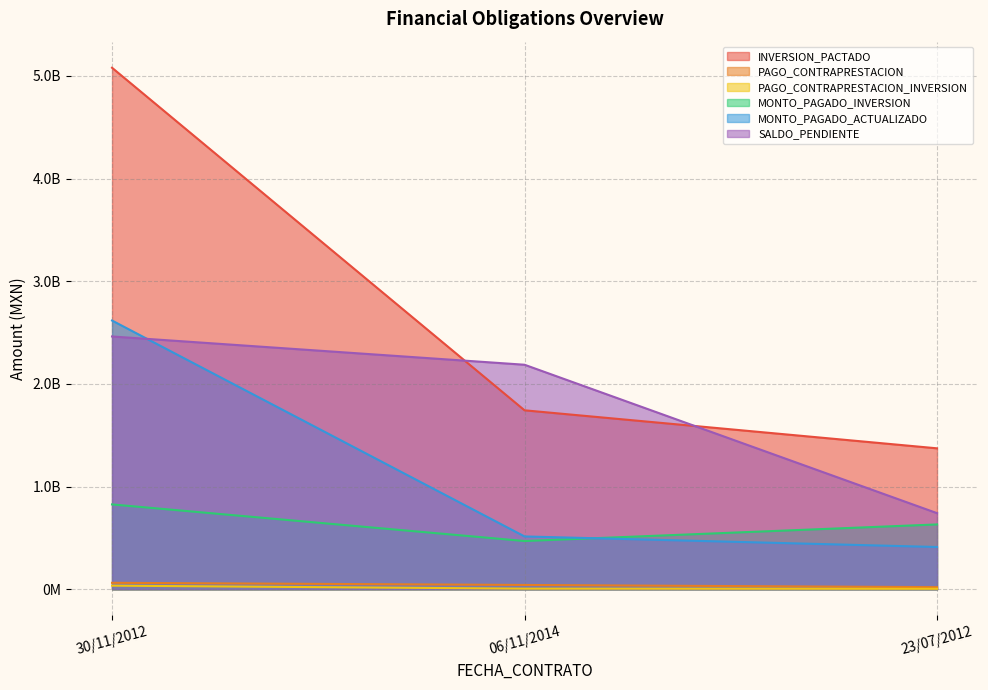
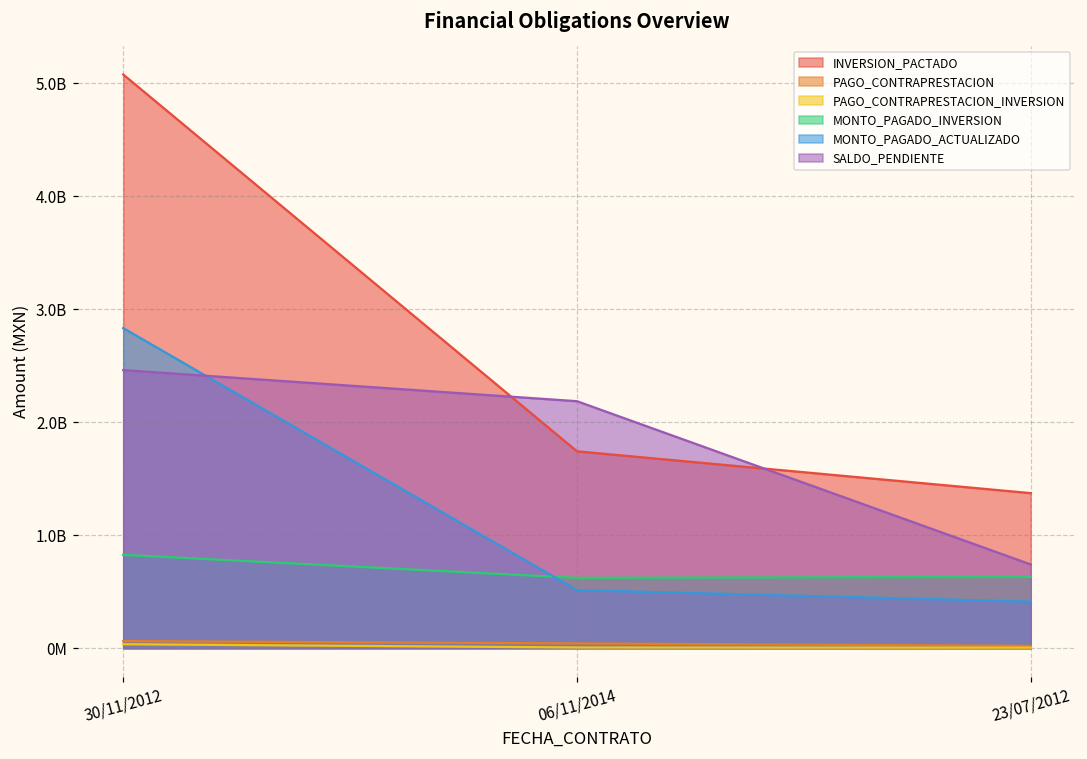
MONTO_PAGADO_ACTUALIZADO, 30/11/2012: 2620000000 -> 2830000000
MONTO_PAGADO_INVERSION, 06/11/2014: 470000000 -> 620000000
